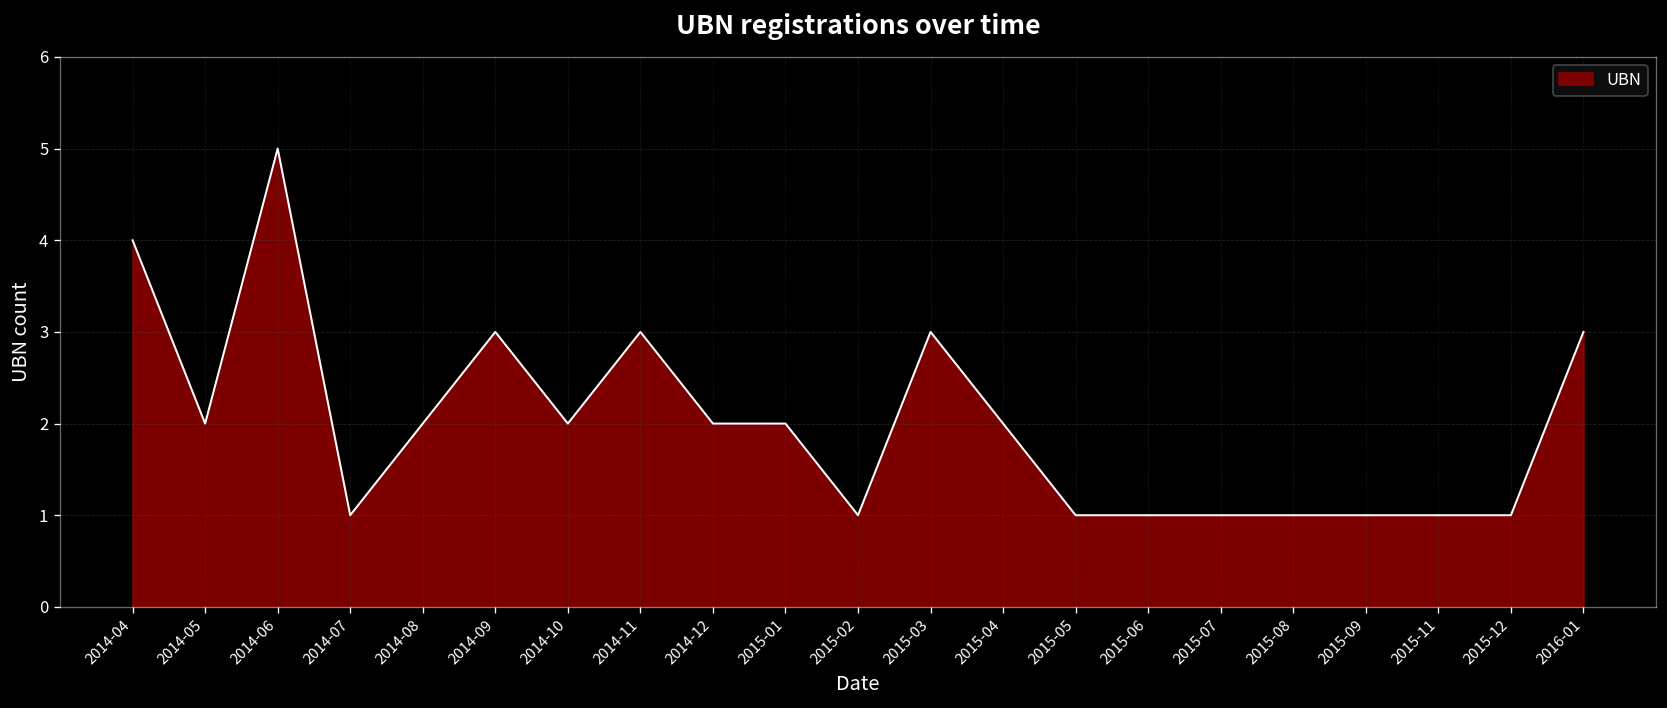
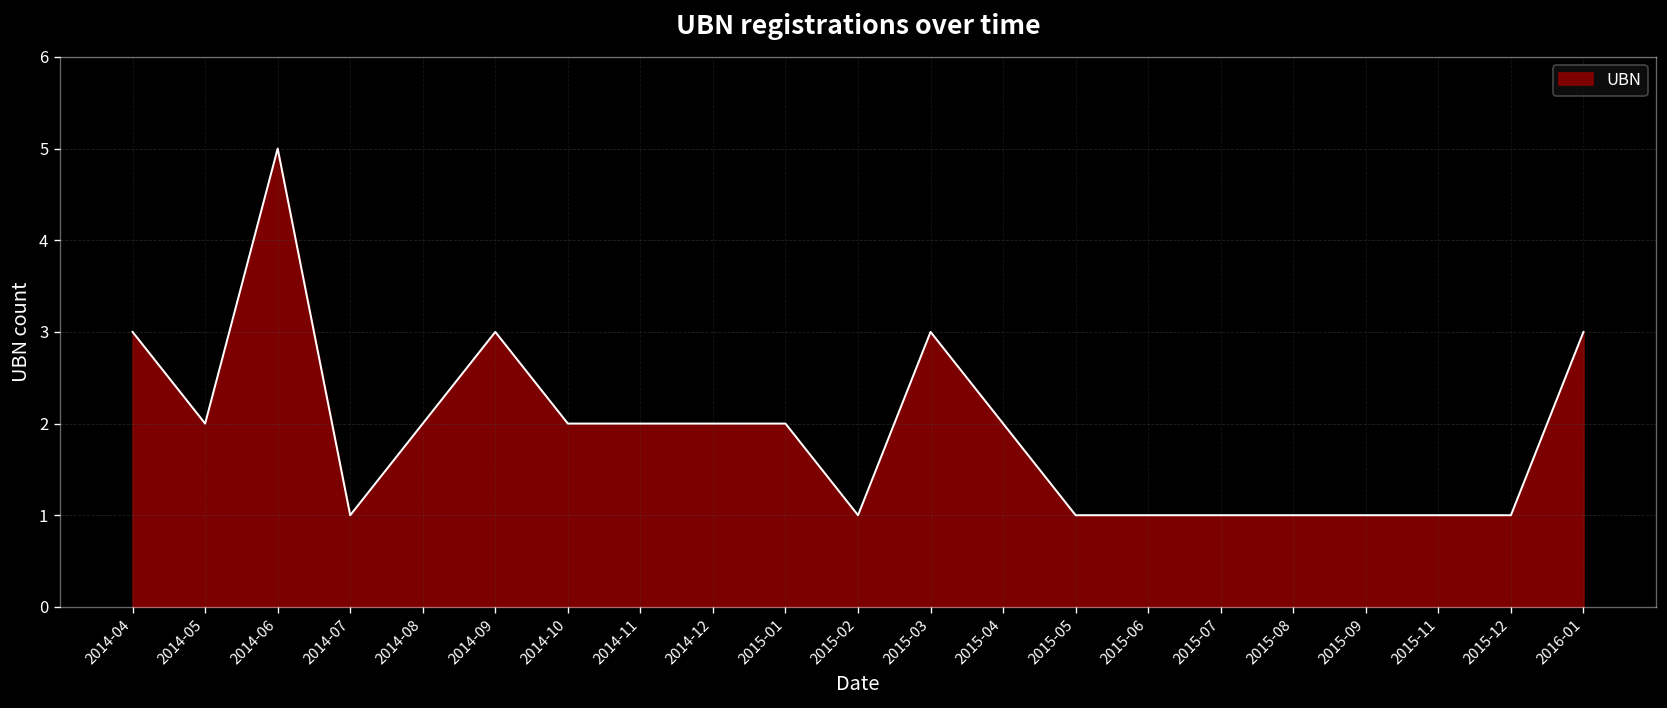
2014-04: 4 -> 3
2014-11: 3 -> 2
